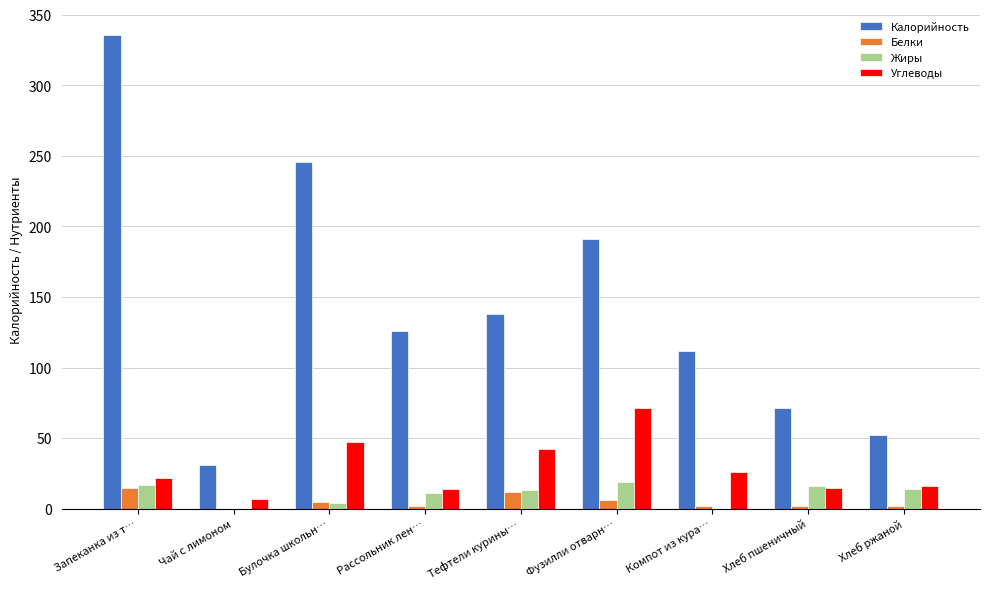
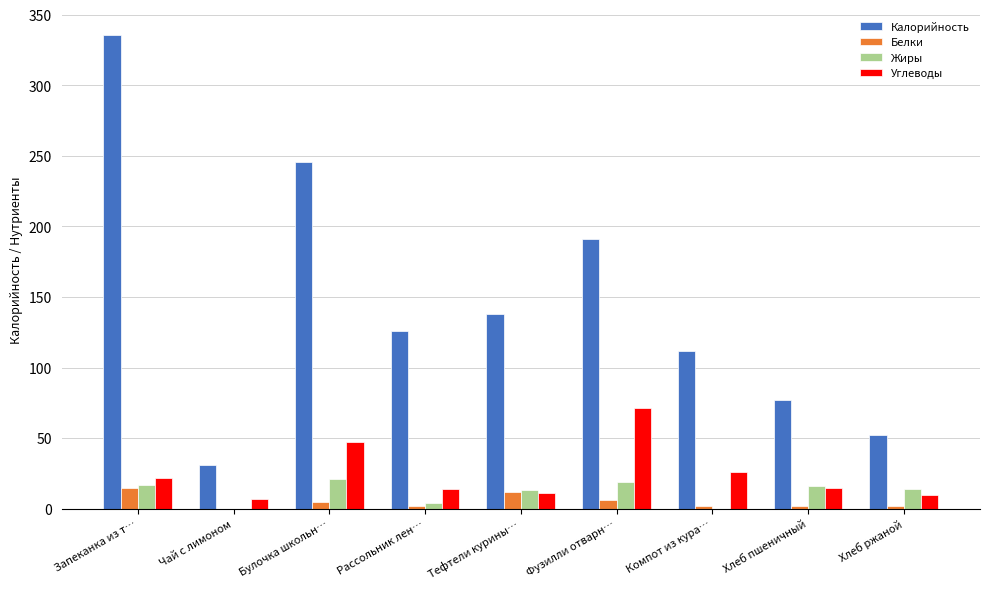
Жиры, Булочка школьн…: 4 -> 21
Жиры, Рассольник лен…: 11 -> 4
Углеводы, Тефтели курины…: 42 -> 11
Калорийность, Хлеб пшеничный: 71 -> 77
Углеводы, Хлеб ржаной: 16 -> 10
